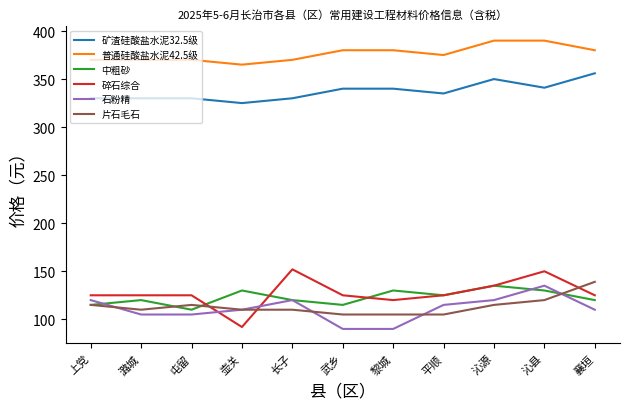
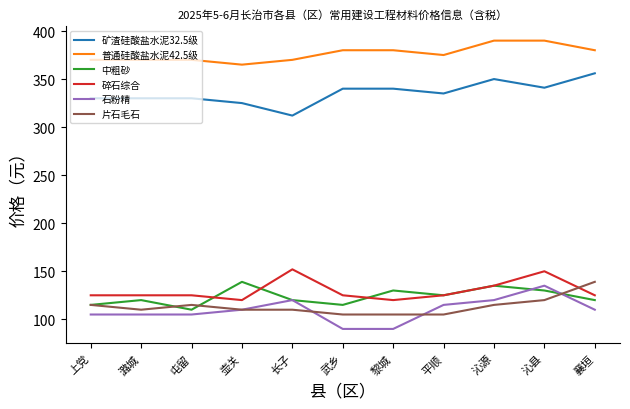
石粉精, 上党: 120 -> 110
中粗砂, 壶关: 130 -> 140
碎石综合, 壶关: 90 -> 120
矿渣硅酸盐水泥32.5级, 长子: 330 -> 310
